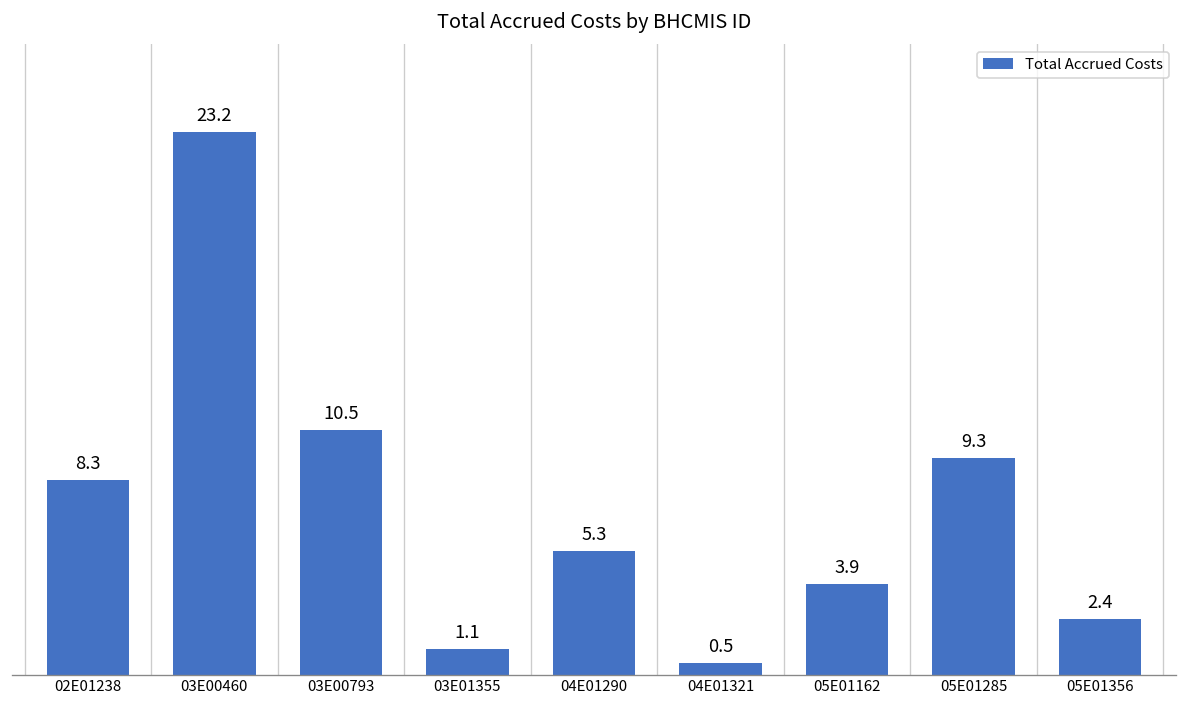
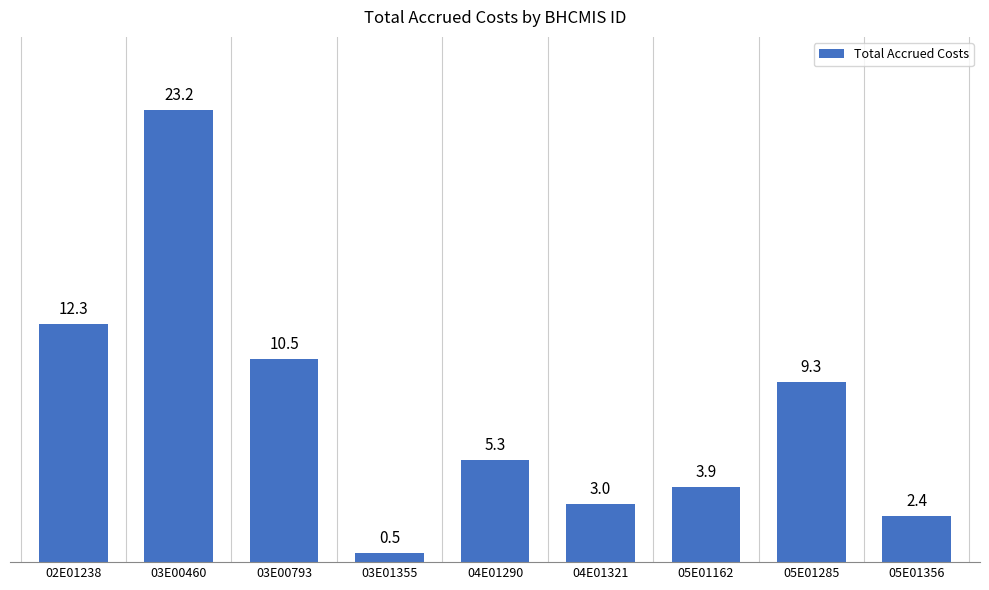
02E01238: 8.3 -> 12.3
03E01355: 1.1 -> 0.5
04E01321: 0.5 -> 3.0
